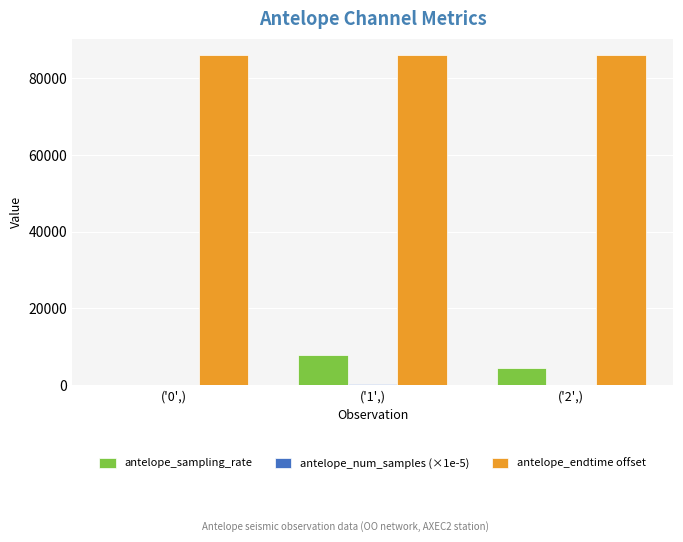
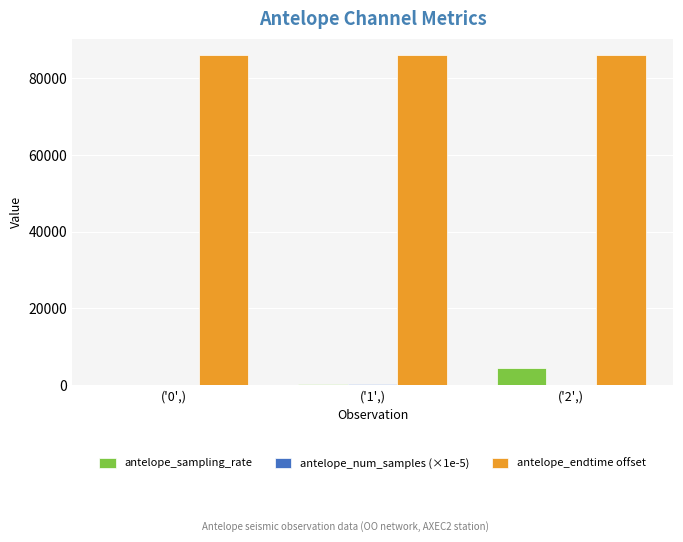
antelope_sampling_rate, ('1',): 8000 -> 0
